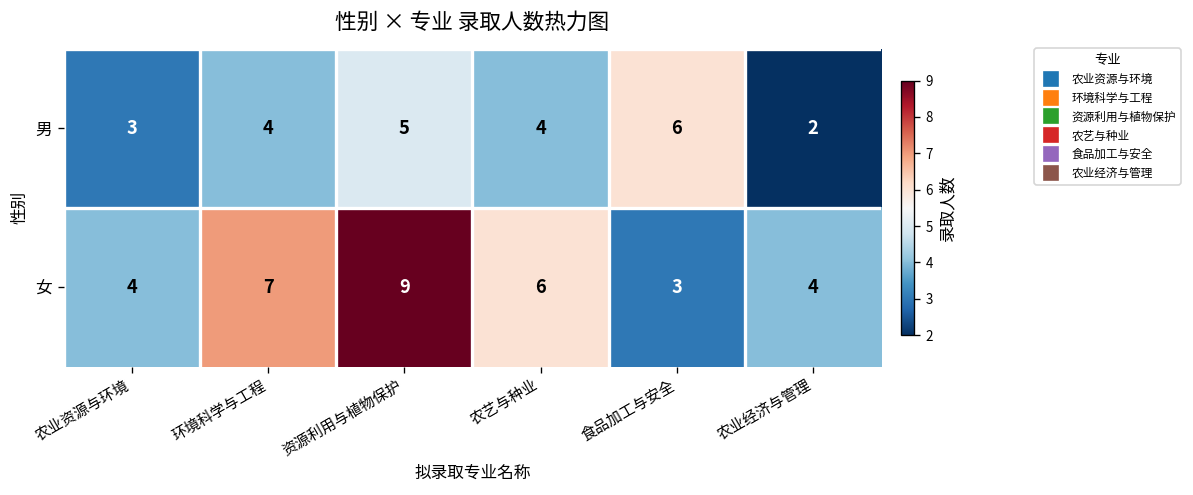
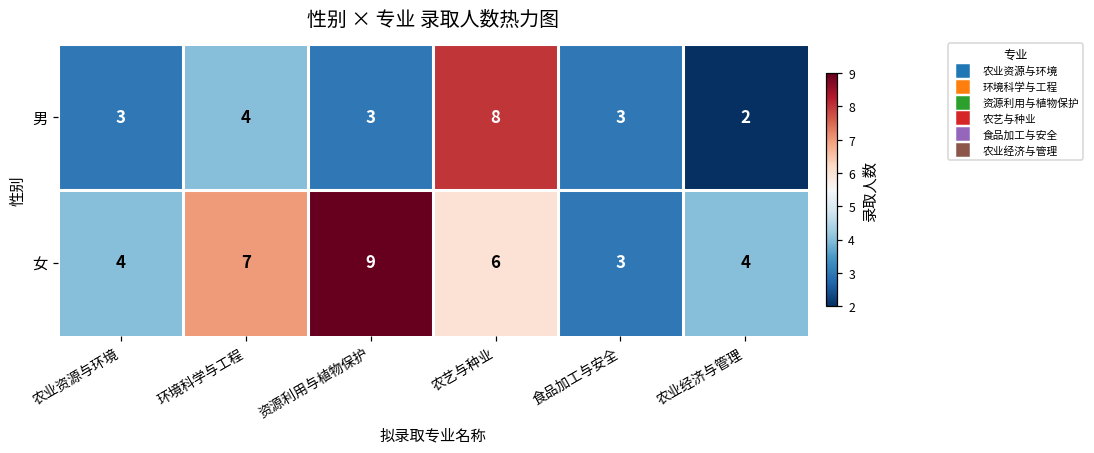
男, 资源利用与植物保护: 5 -> 3
男, 农艺与种业: 4 -> 8
男, 食品加工与安全: 6 -> 3
